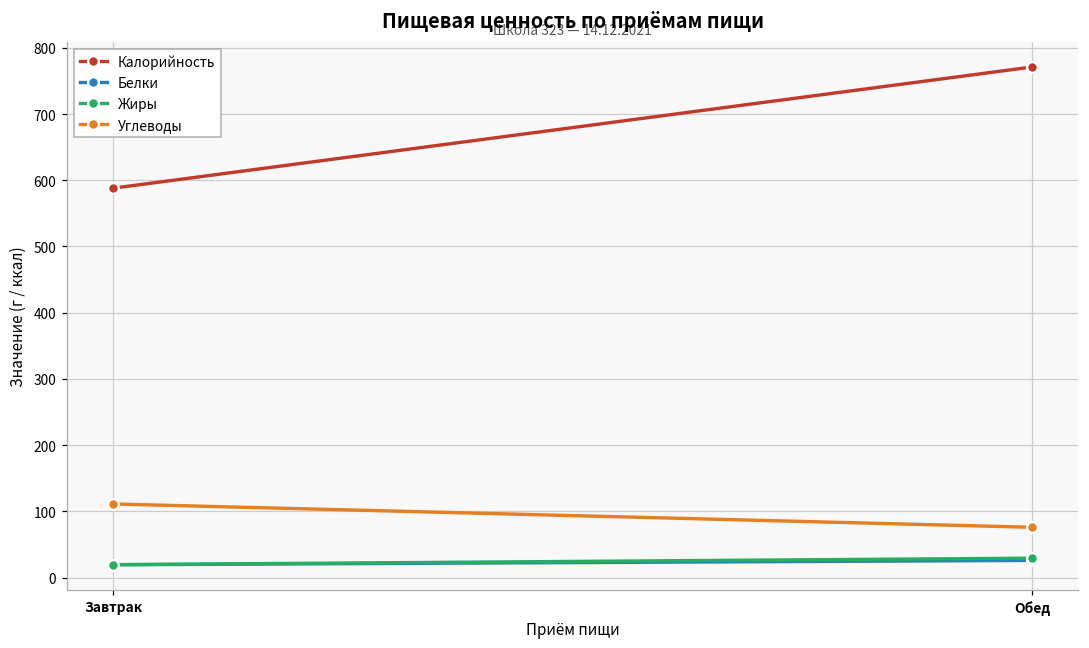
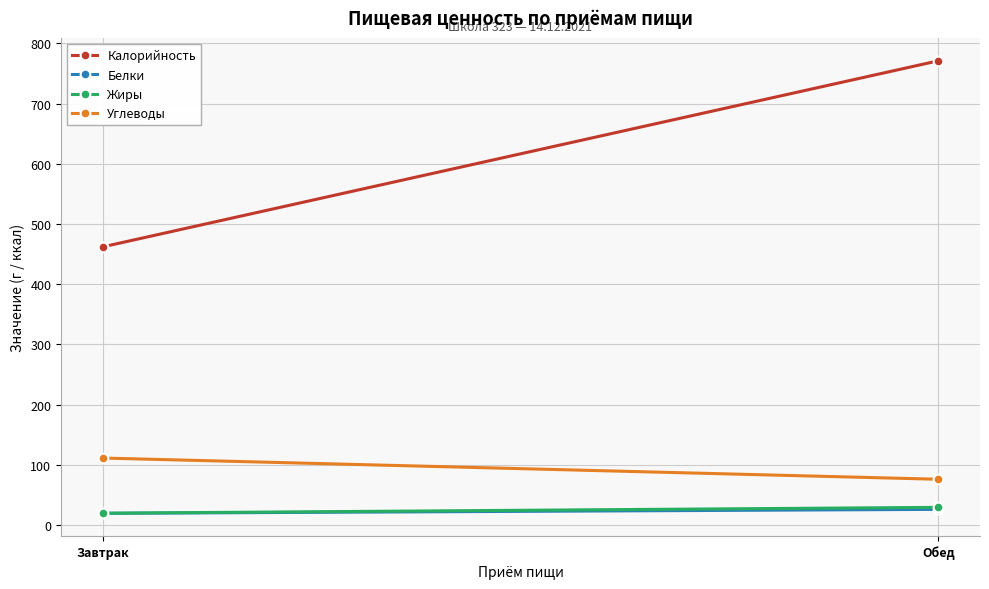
Калорийность, Завтрак: 590 -> 460
